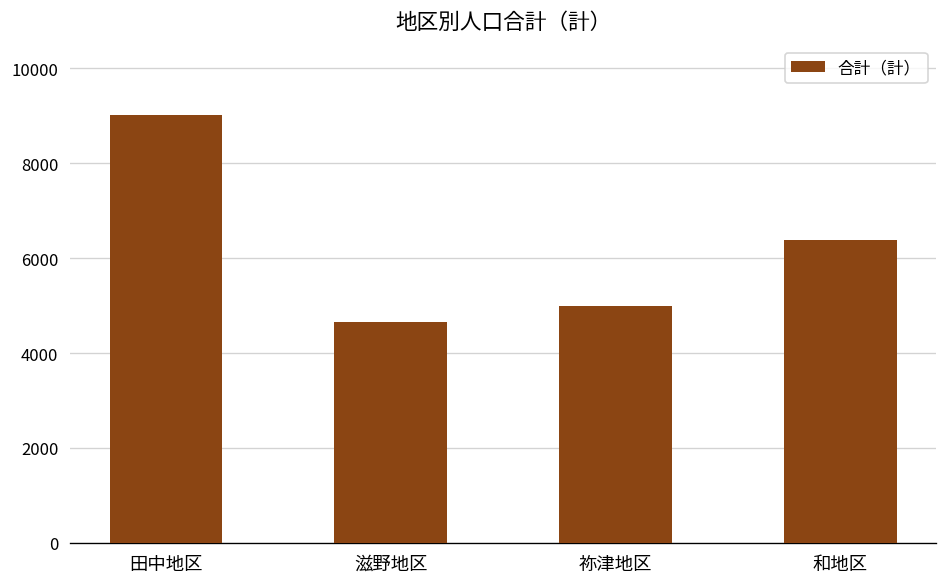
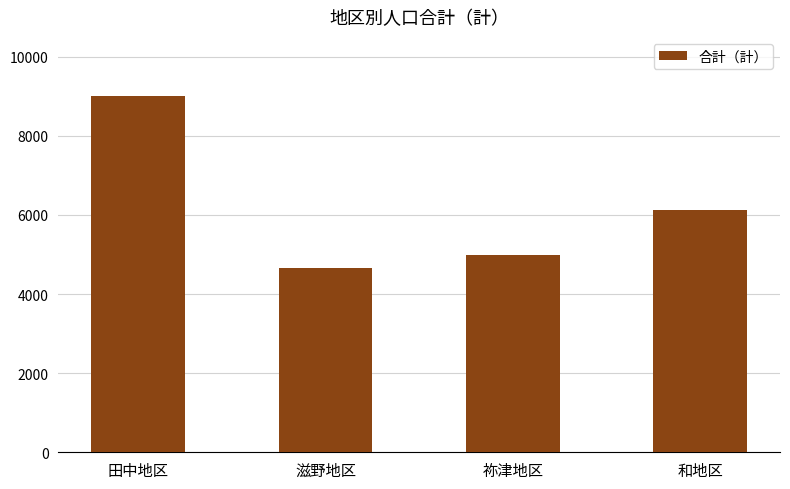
和地区: 6400 -> 6100
